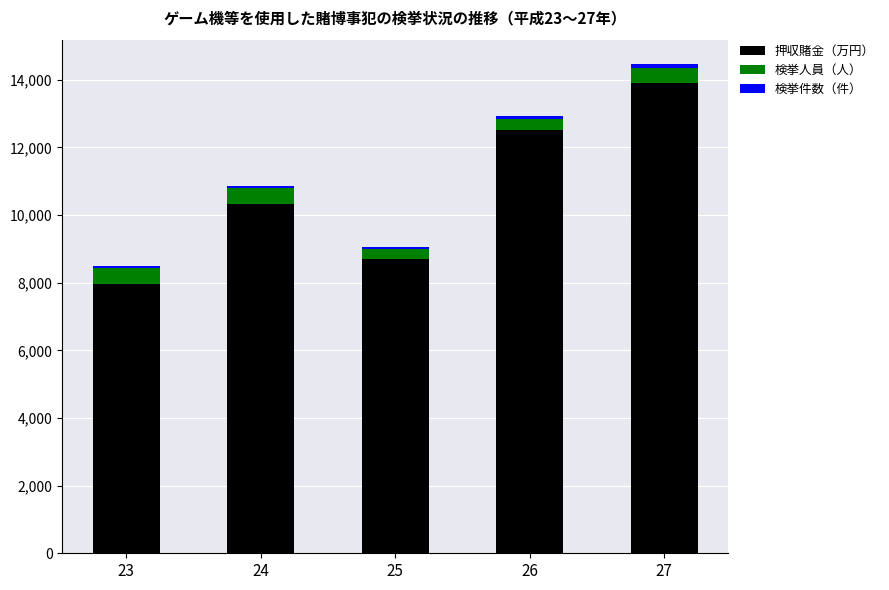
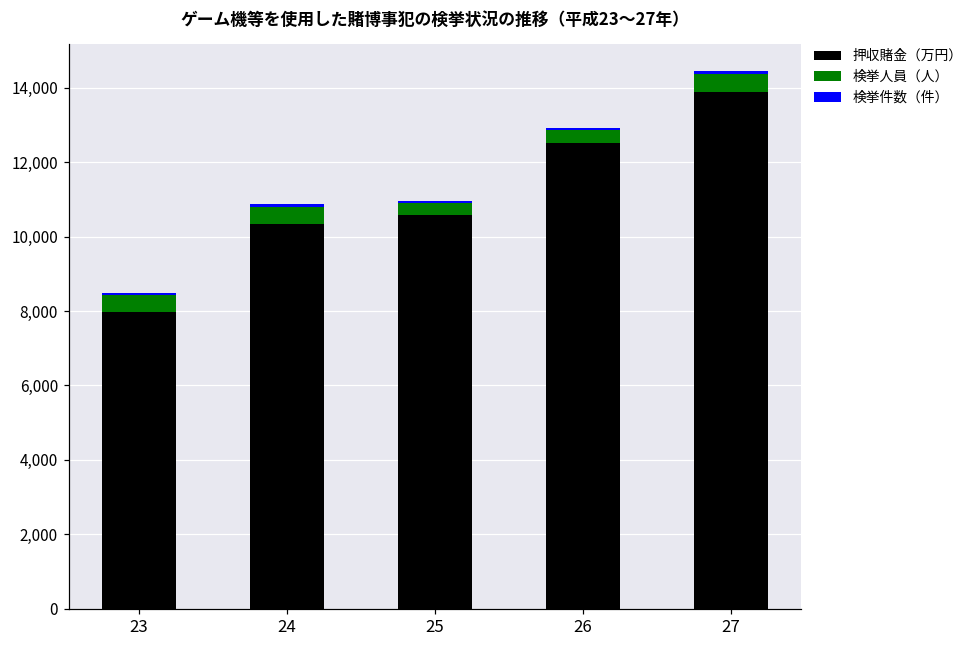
押収賭金（万円）, 25: 8,700 -> 10,600
